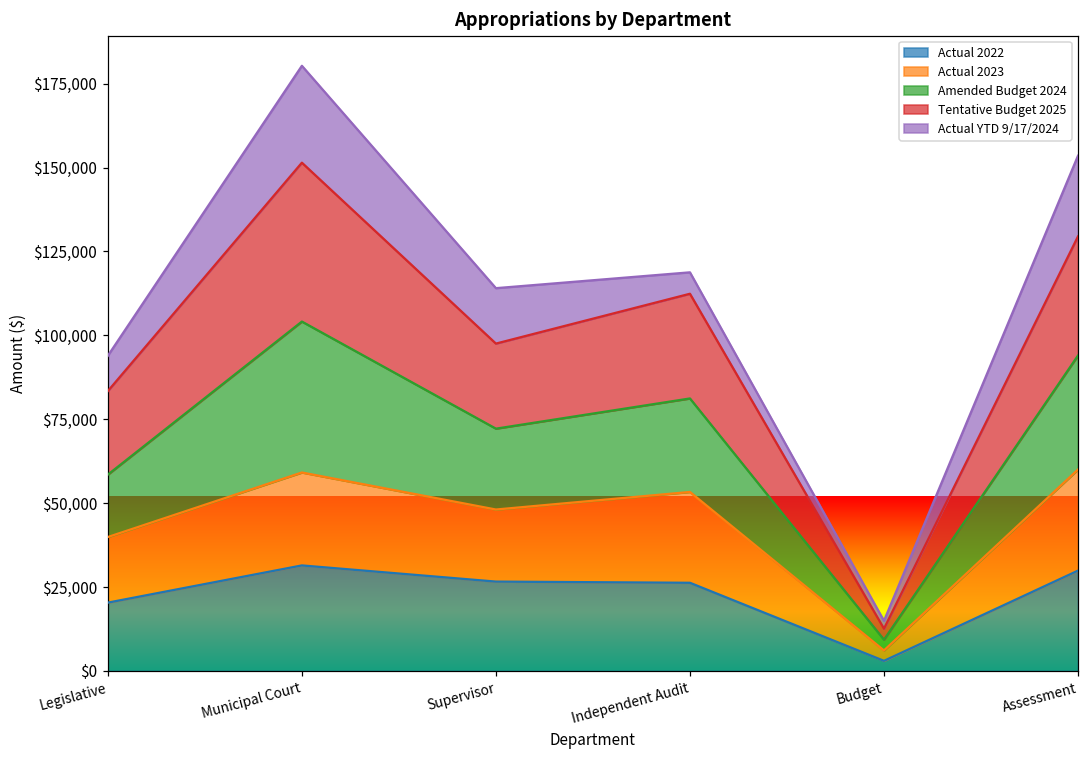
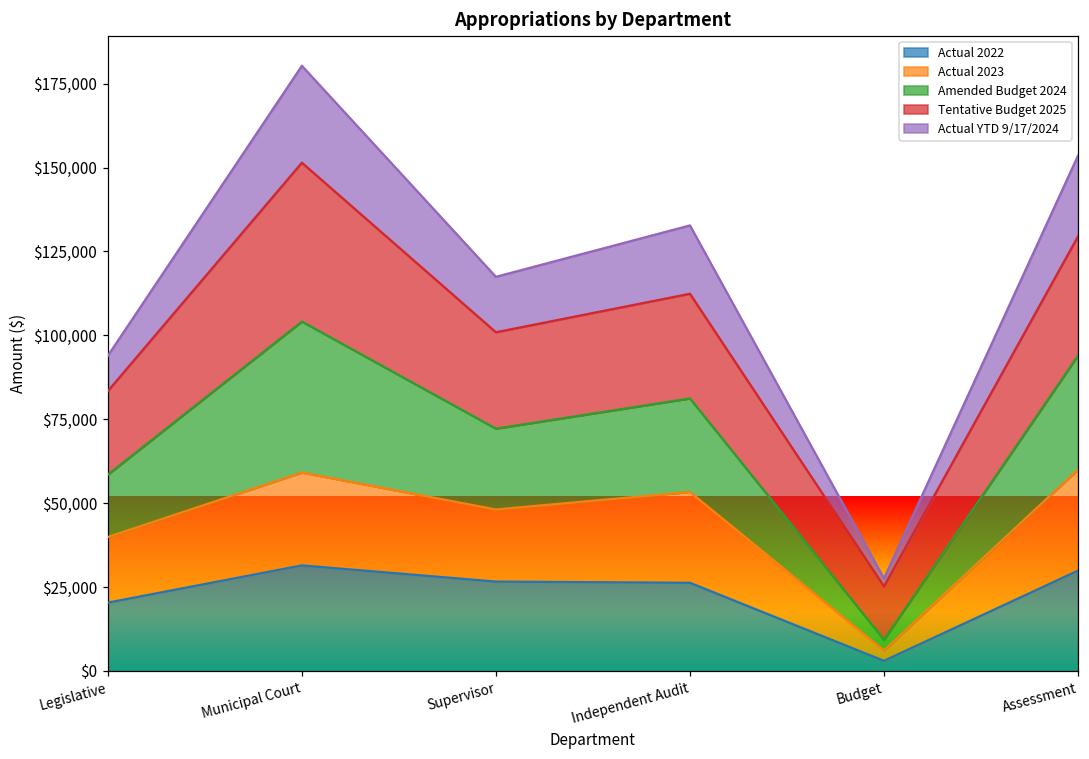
Tentative Budget 2025, Supervisor: $25,000 -> $29,000
Actual YTD 9/17/2024, Independent Audit: $6,000 -> $20,000
Tentative Budget 2025, Budget: $3,000 -> $16,000
